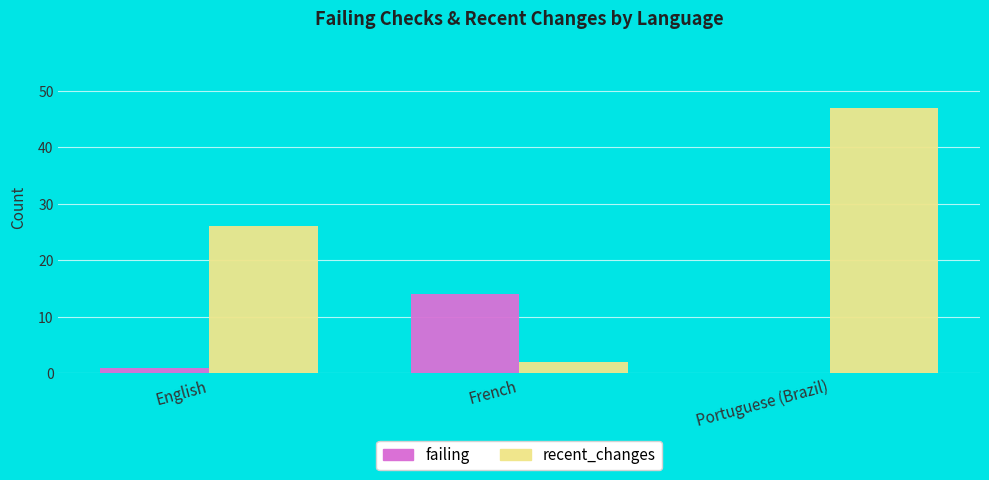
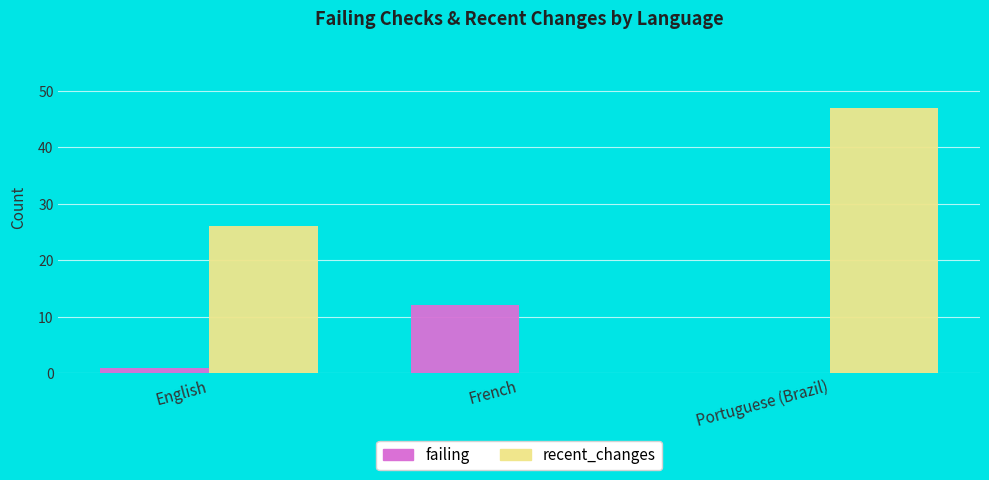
failing, French: 14 -> 12
recent_changes, French: 2 -> 0
